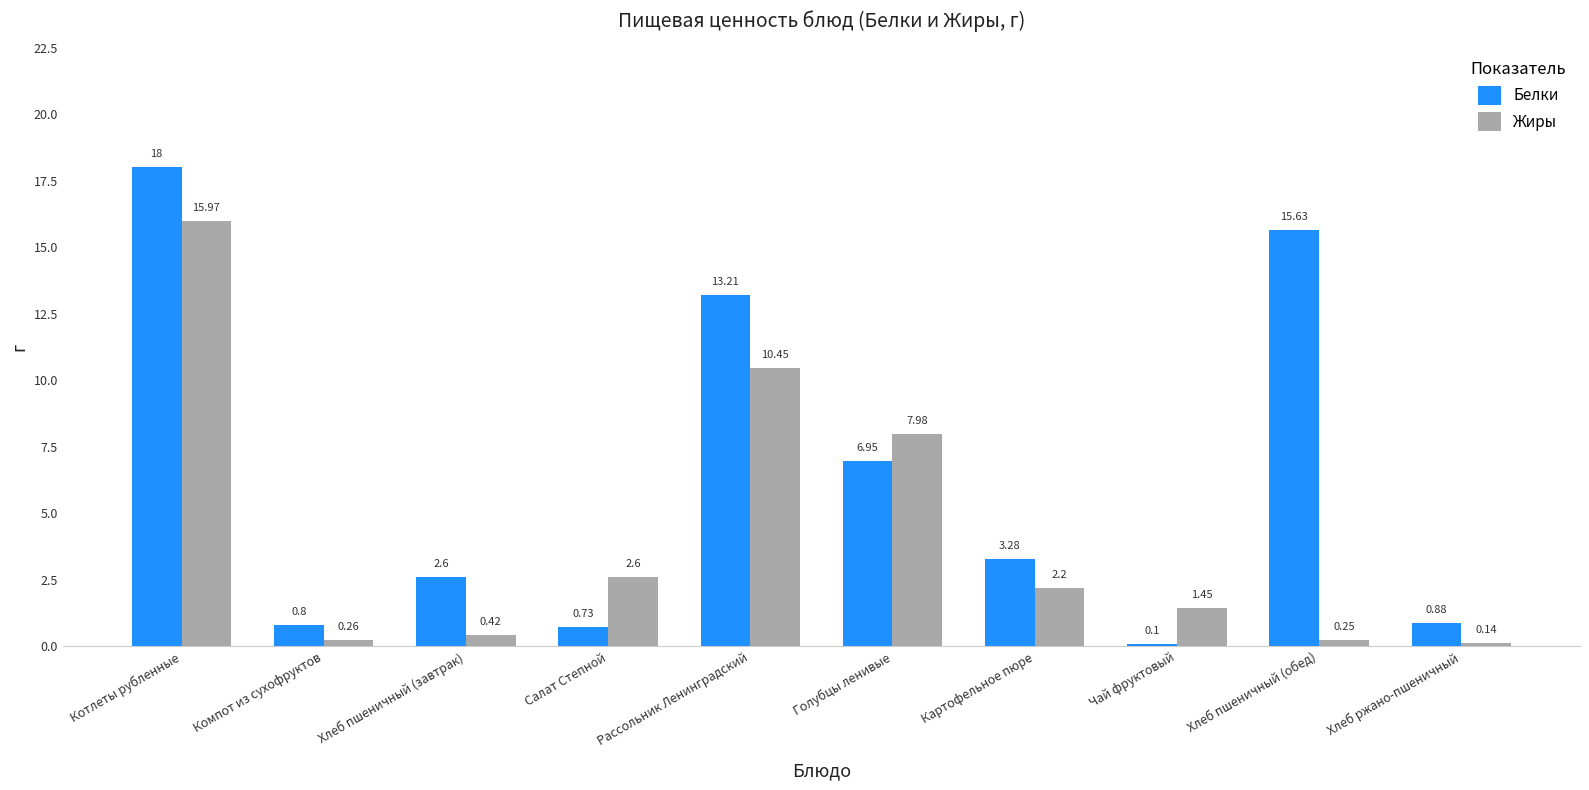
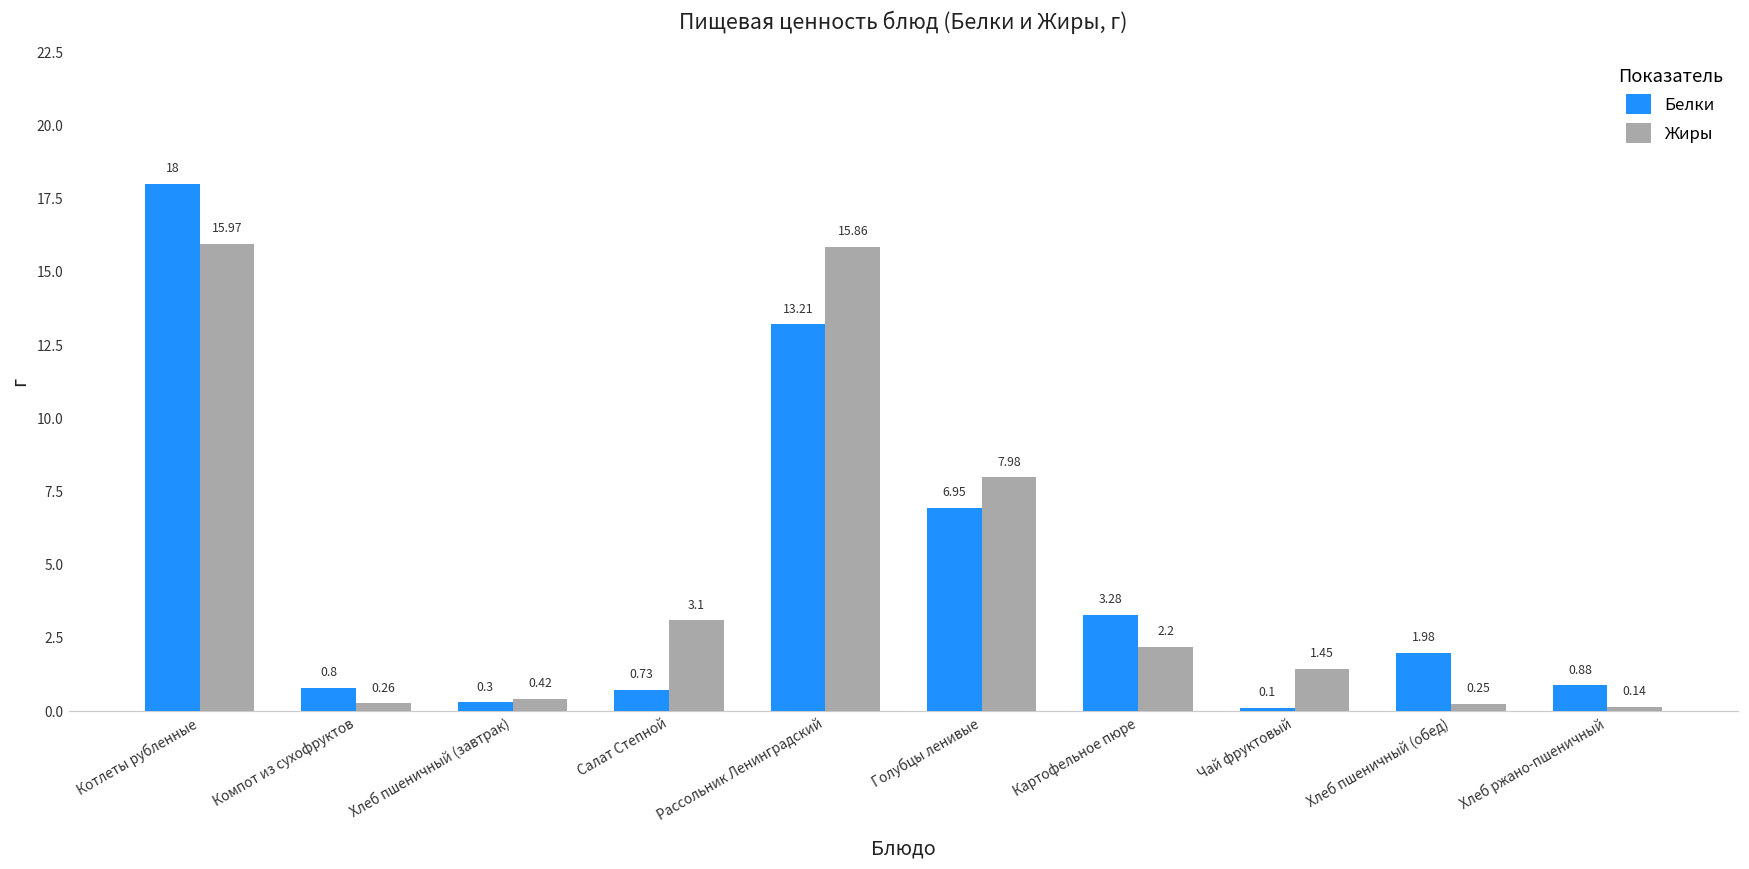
Белки, Хлеб пшеничный (завтрак): 2.6 -> 0.3
Жиры, Салат Степной: 2.6 -> 3.1
Жиры, Рассольник Ленинградский: 10.45 -> 15.86
Белки, Хлеб пшеничный (обед): 15.63 -> 1.98
